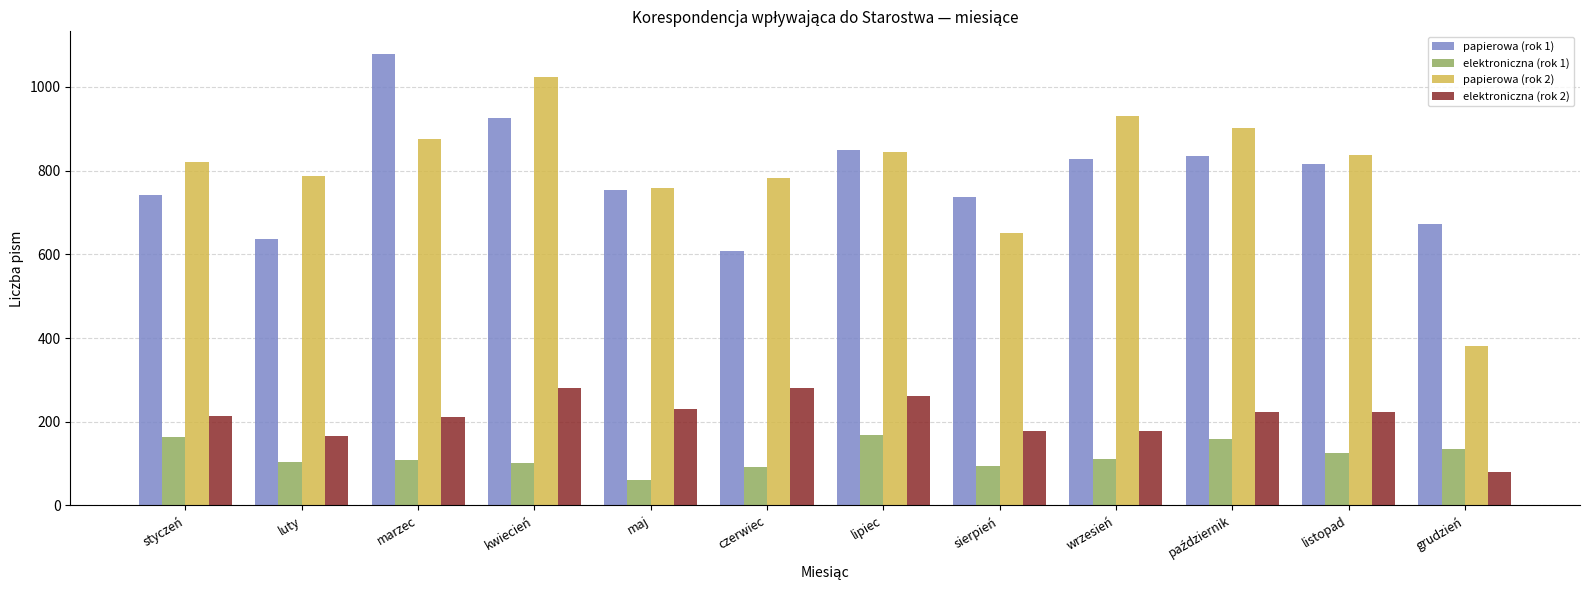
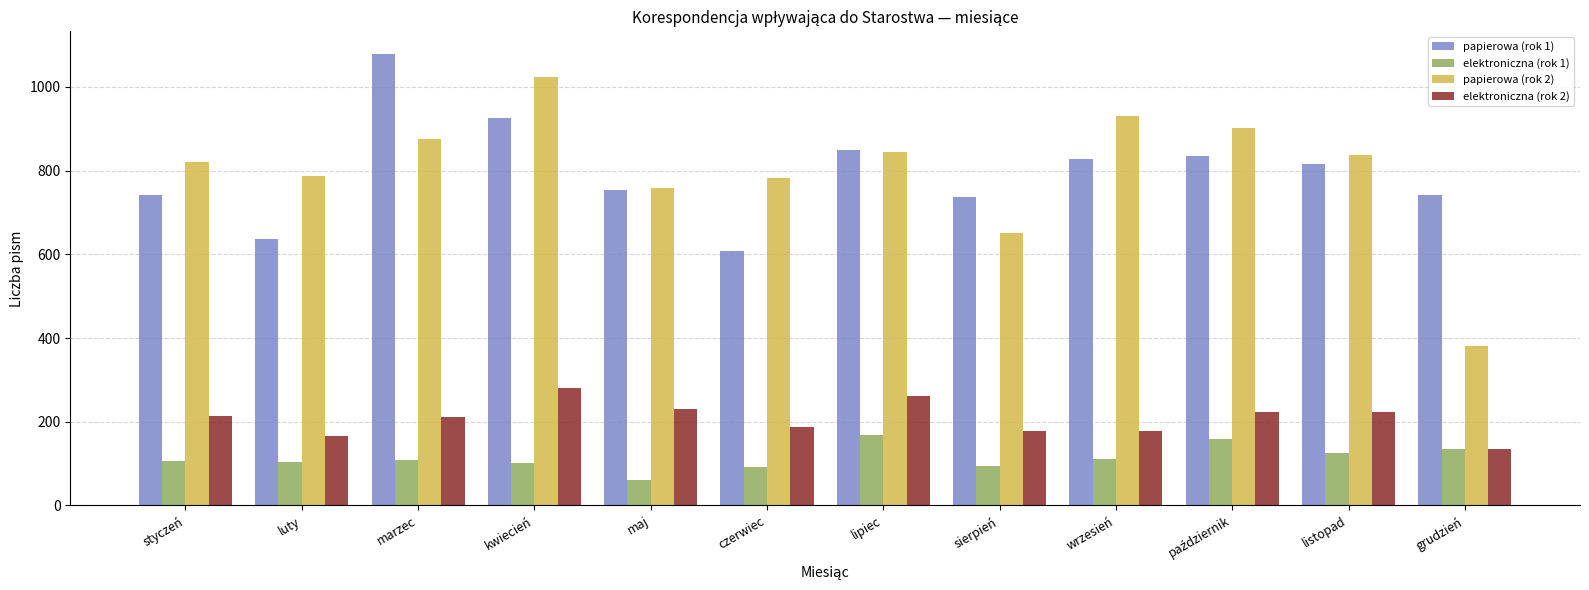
elektroniczna (rok 1), styczeń: 160 -> 110
elektroniczna (rok 2), czerwiec: 280 -> 190
papierowa (rok 1), grudzień: 670 -> 740
elektroniczna (rok 2), grudzień: 80 -> 140
